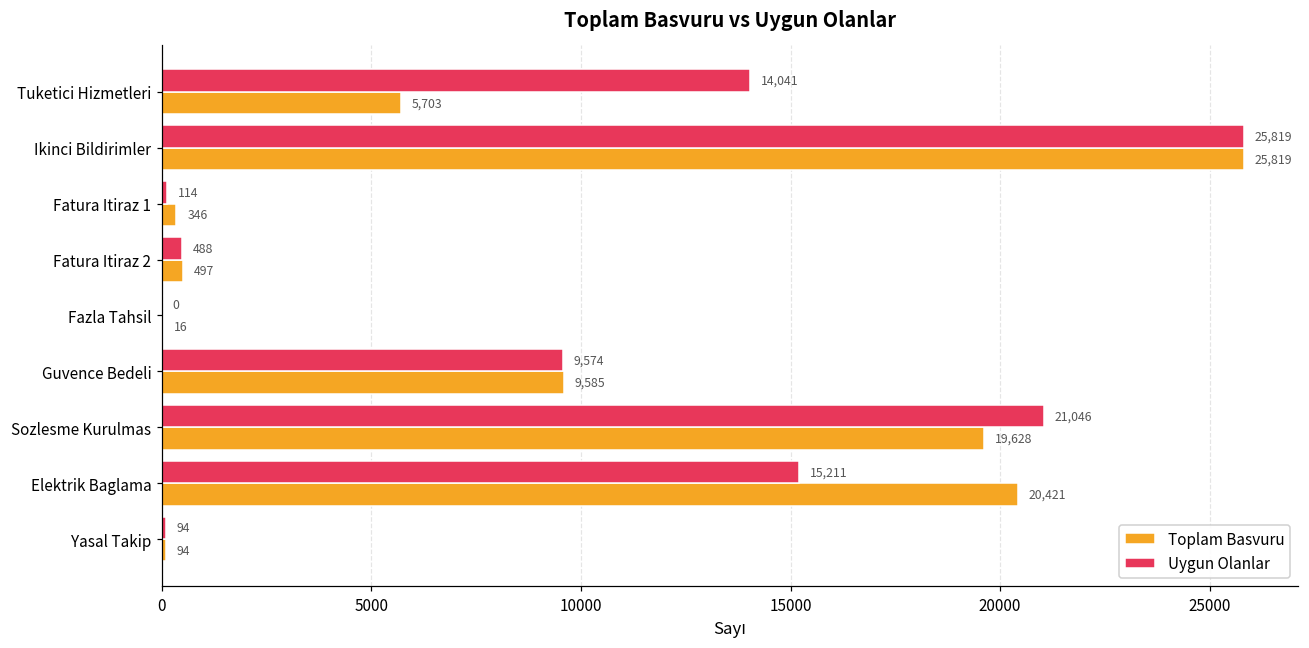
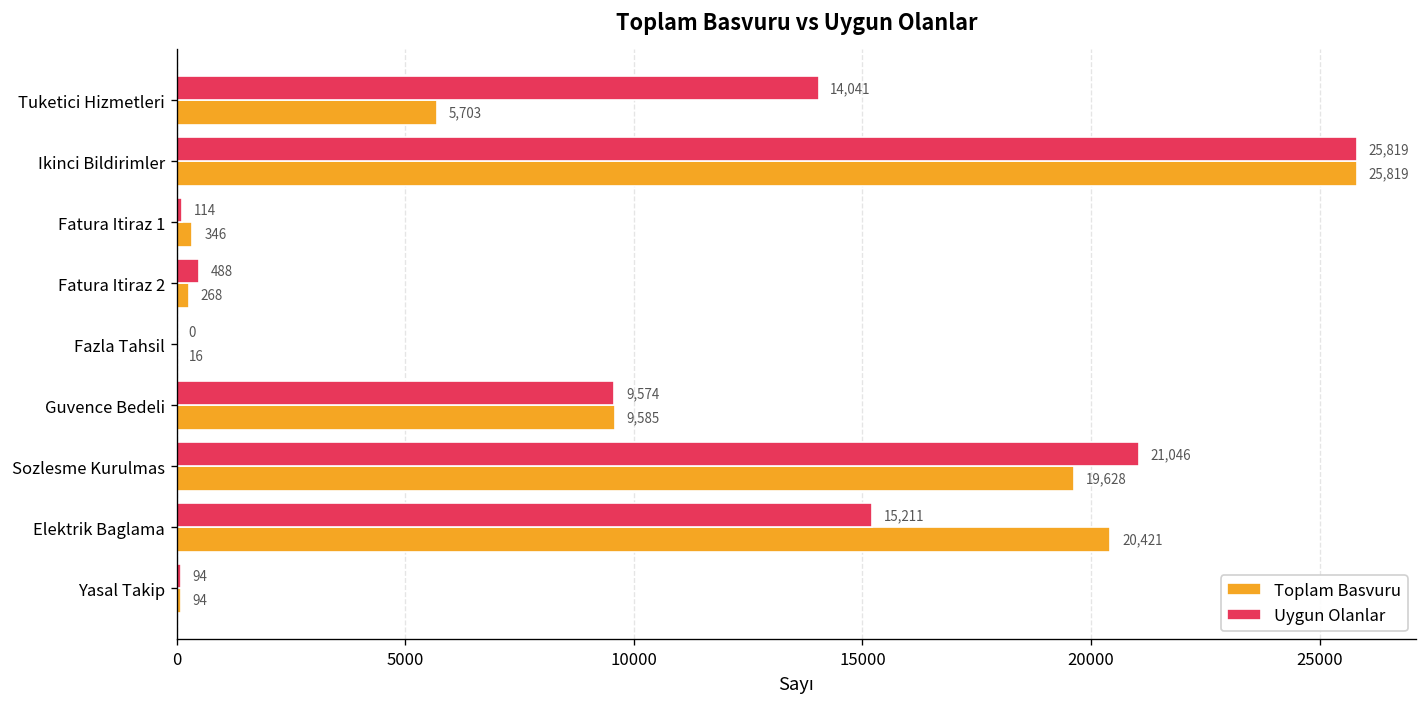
Toplam Basvuru, Fatura Itiraz 2: 497 -> 268
